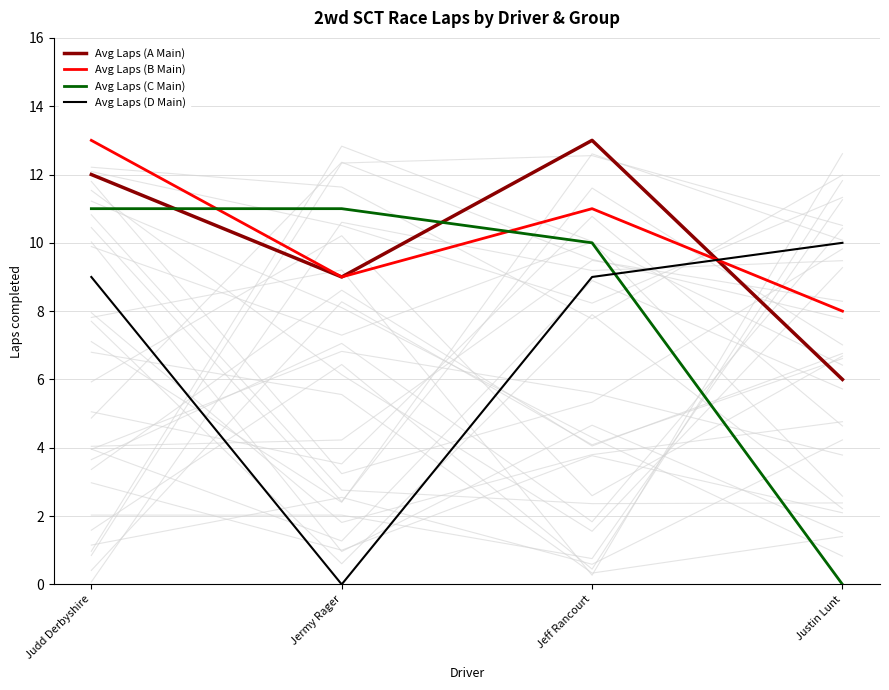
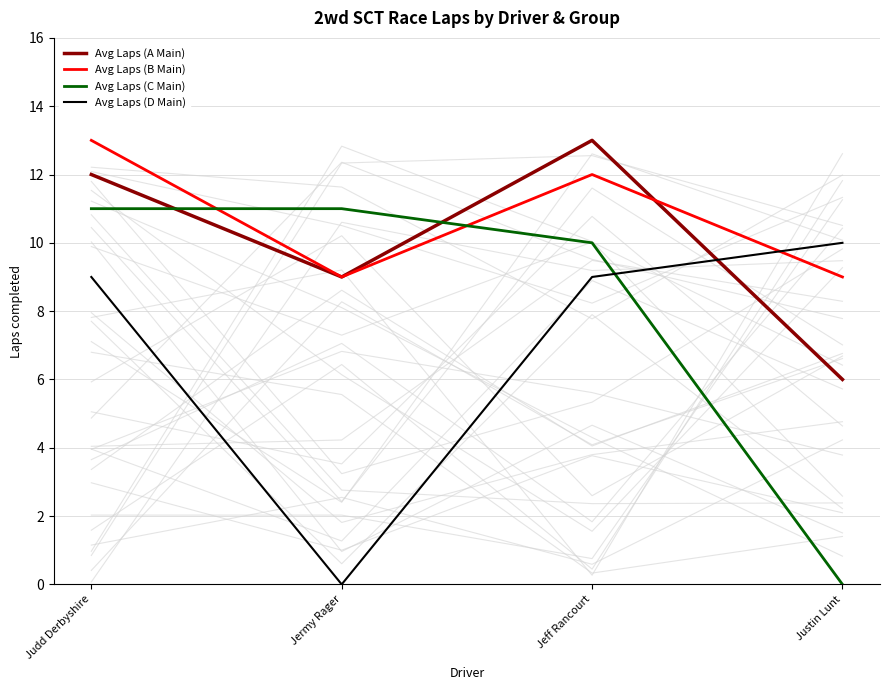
Avg Laps (B Main), Jeff Rancourt: 11 -> 12
Avg Laps (B Main), Justin Lunt: 8 -> 9
